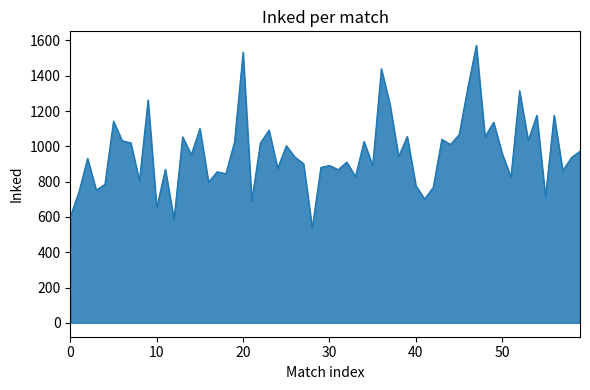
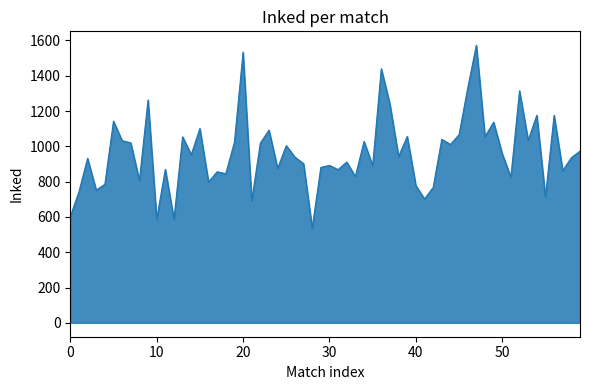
10: 650 -> 590
